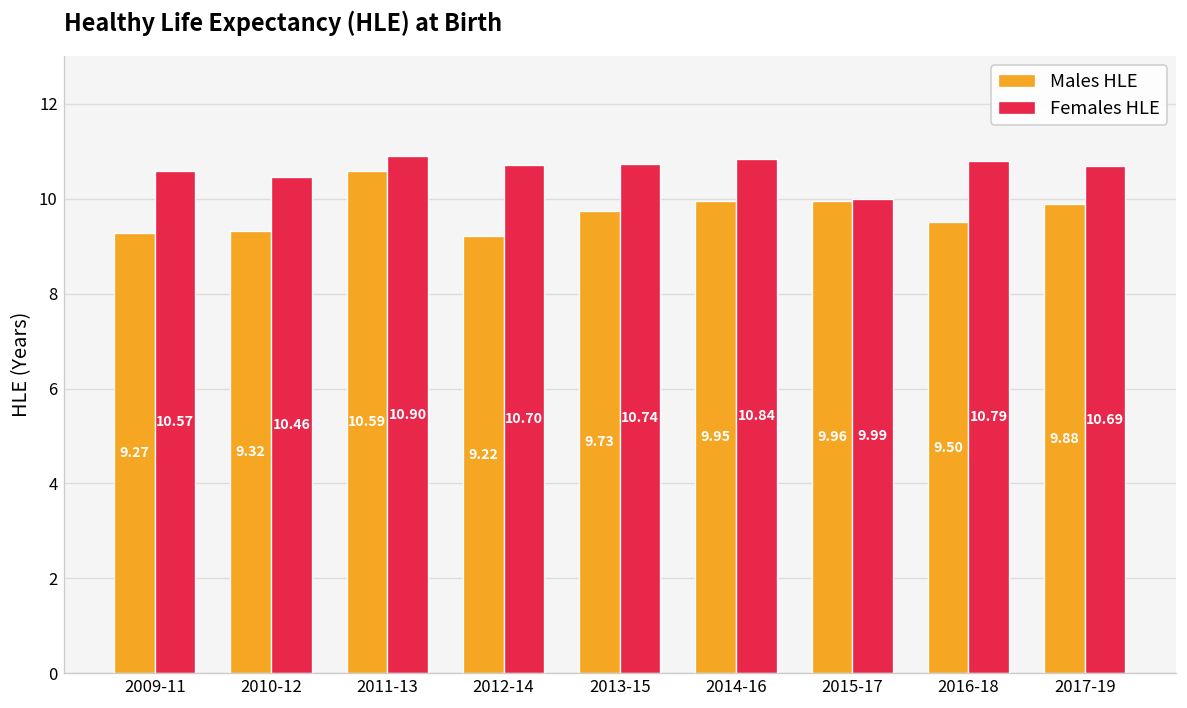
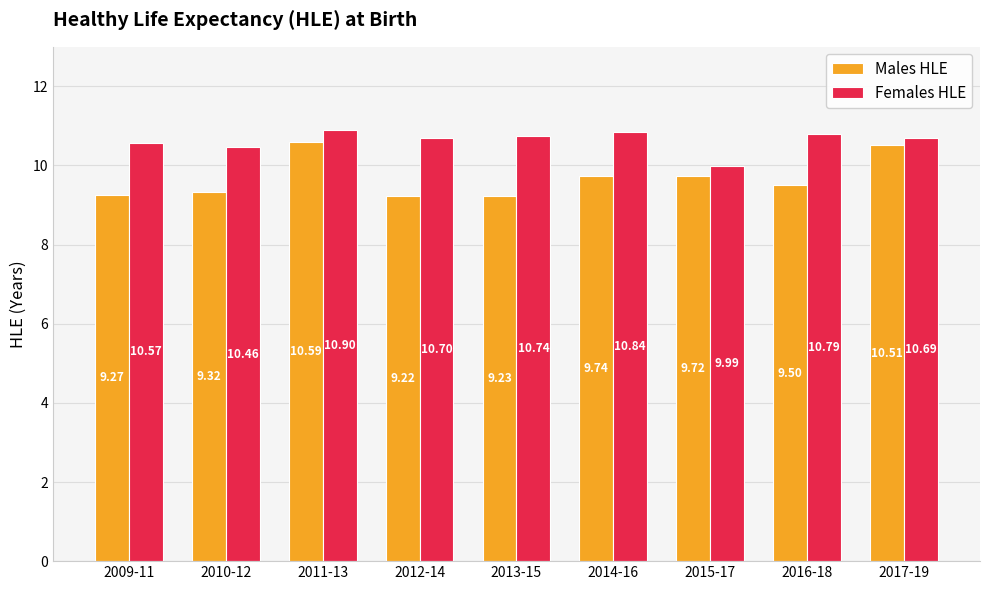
Males HLE, 2013-15: 9.73 -> 9.23
Males HLE, 2014-16: 9.95 -> 9.74
Males HLE, 2015-17: 9.96 -> 9.72
Males HLE, 2017-19: 9.88 -> 10.51
